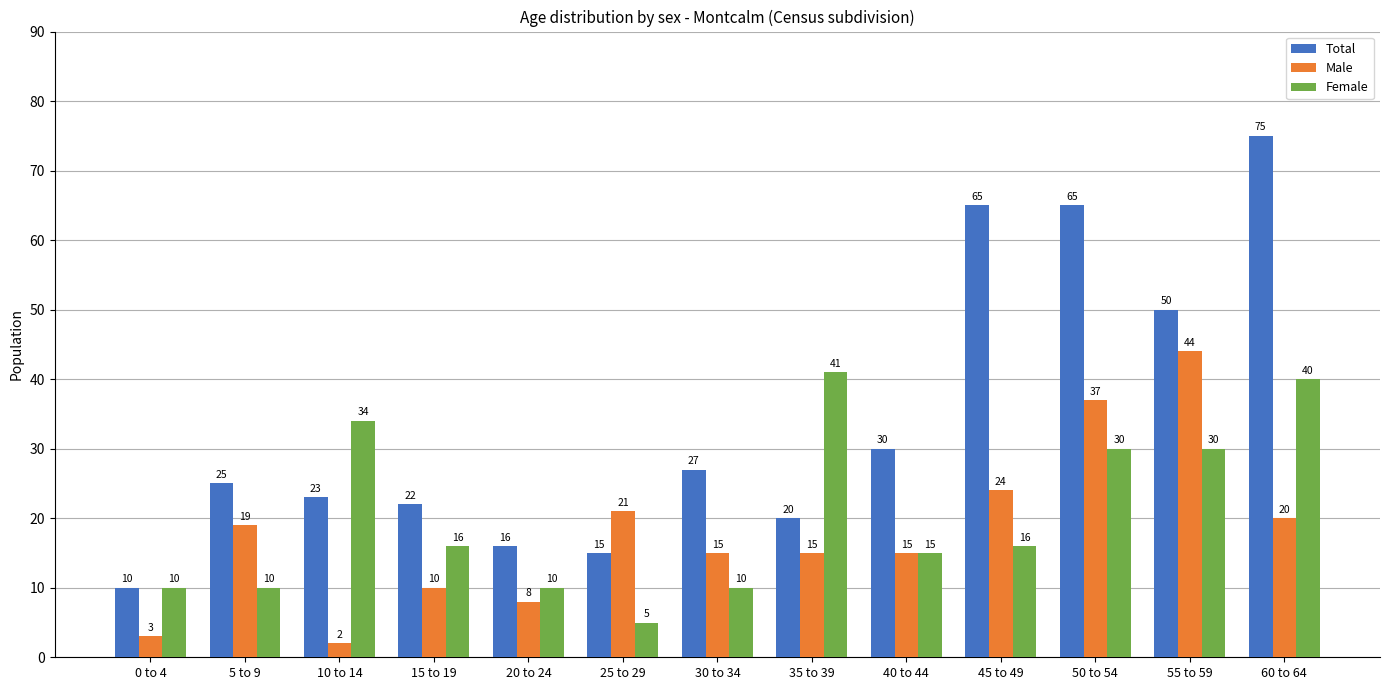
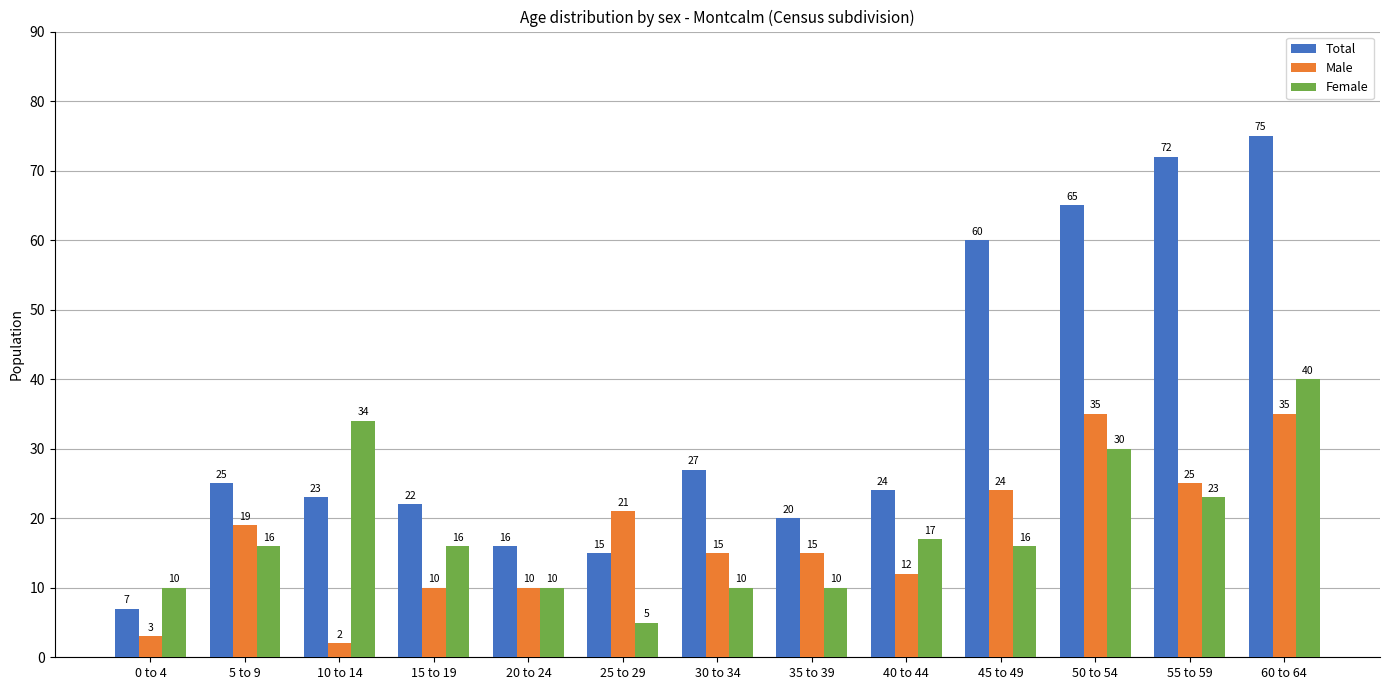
Total, 0 to 4: 10 -> 7
Female, 5 to 9: 10 -> 16
Male, 20 to 24: 8 -> 10
Female, 35 to 39: 41 -> 10
Total, 40 to 44: 30 -> 24
Male, 40 to 44: 15 -> 12
Female, 40 to 44: 15 -> 17
Total, 45 to 49: 65 -> 60
Male, 50 to 54: 37 -> 35
Total, 55 to 59: 50 -> 72
Male, 55 to 59: 44 -> 25
Female, 55 to 59: 30 -> 23
Male, 60 to 64: 20 -> 35
